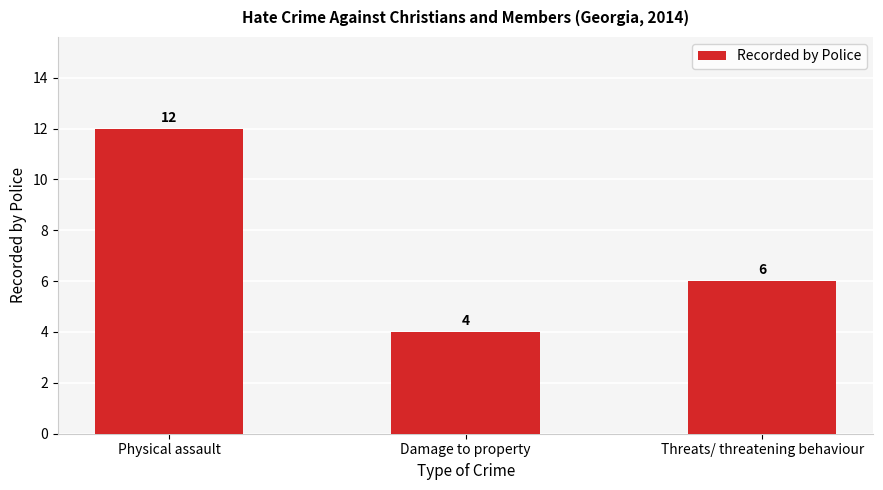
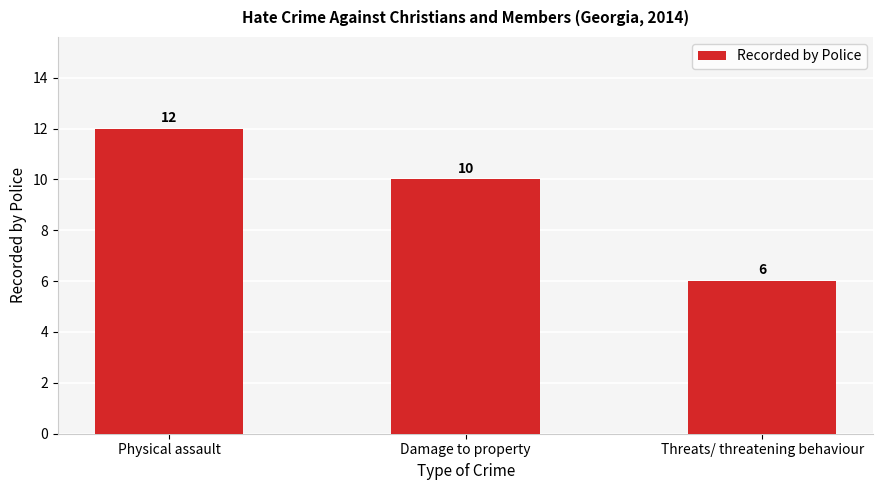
Damage to property: 4 -> 10
